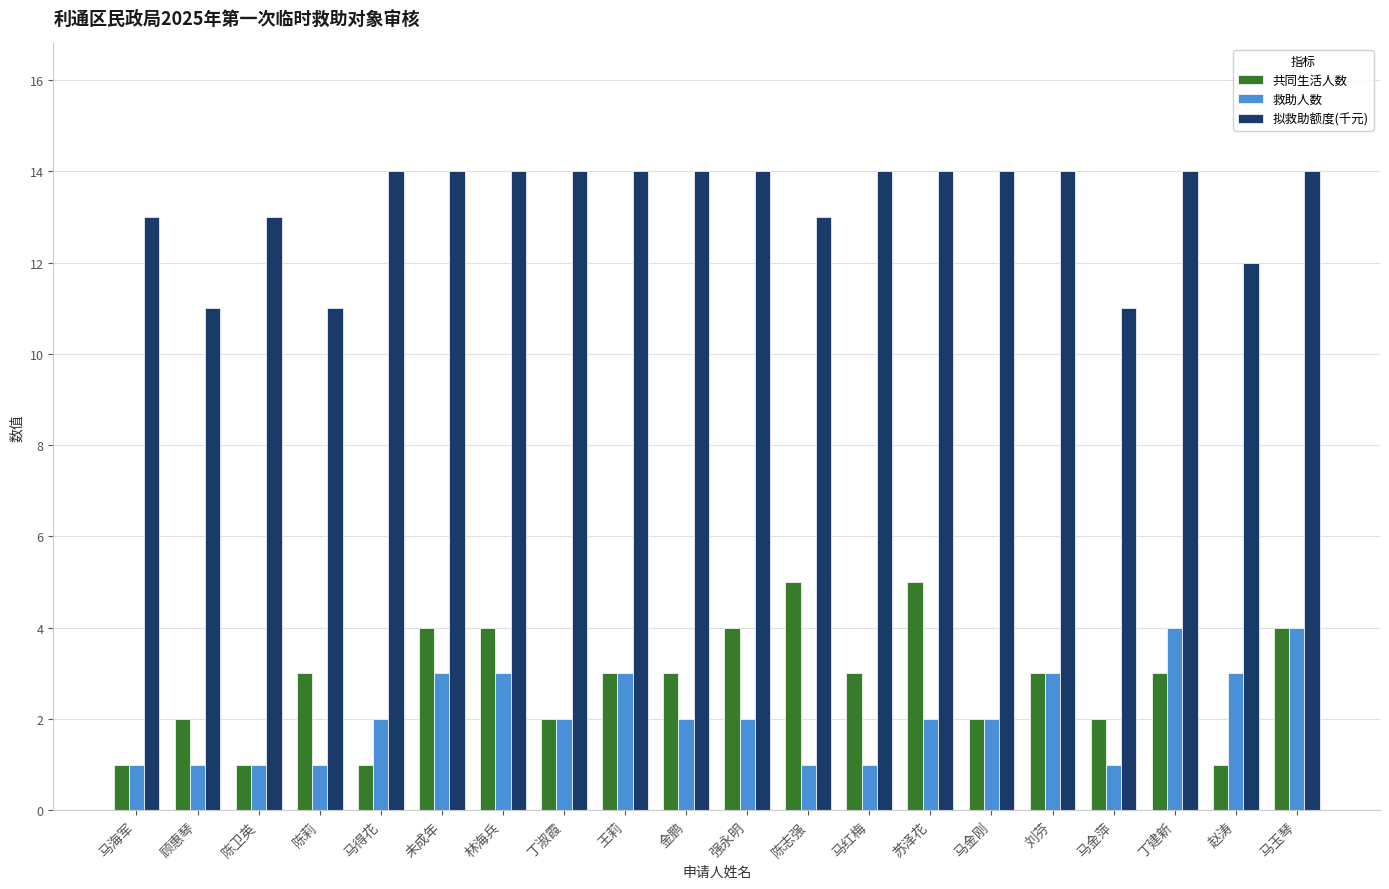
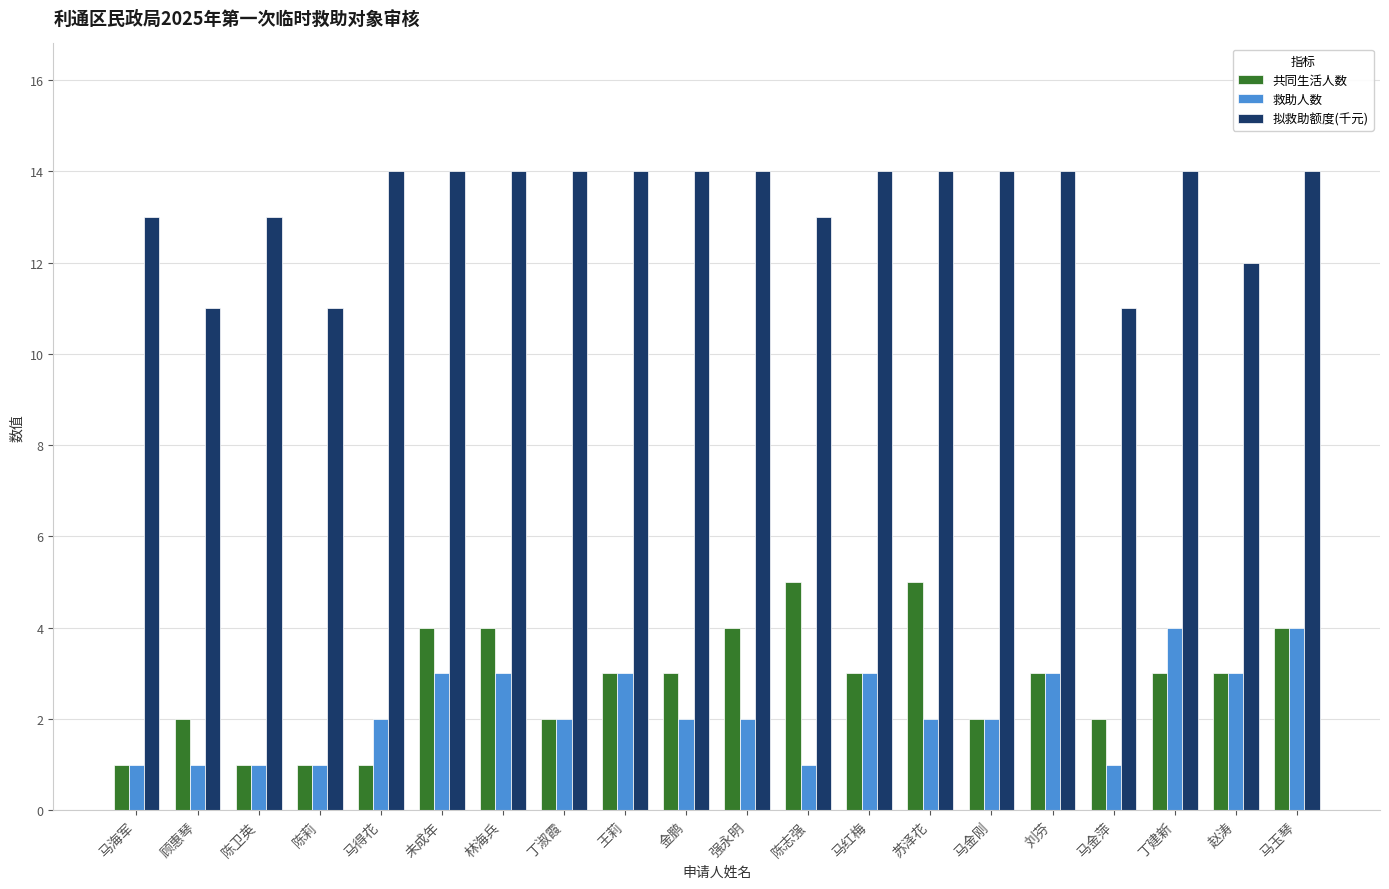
共同生活人数, 陈莉: 3 -> 1
救助人数, 马红梅: 1 -> 3
共同生活人数, 赵涛: 1 -> 3
